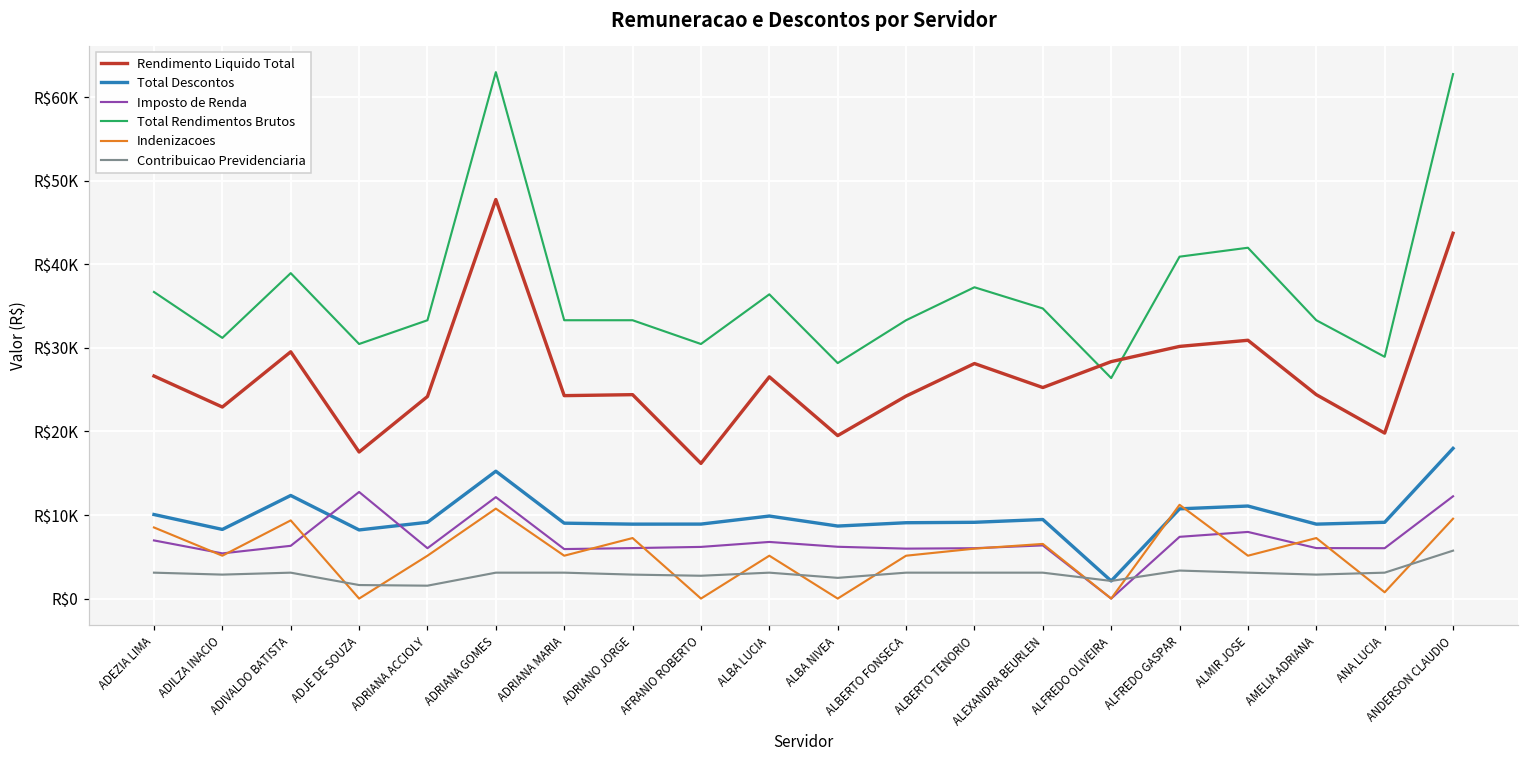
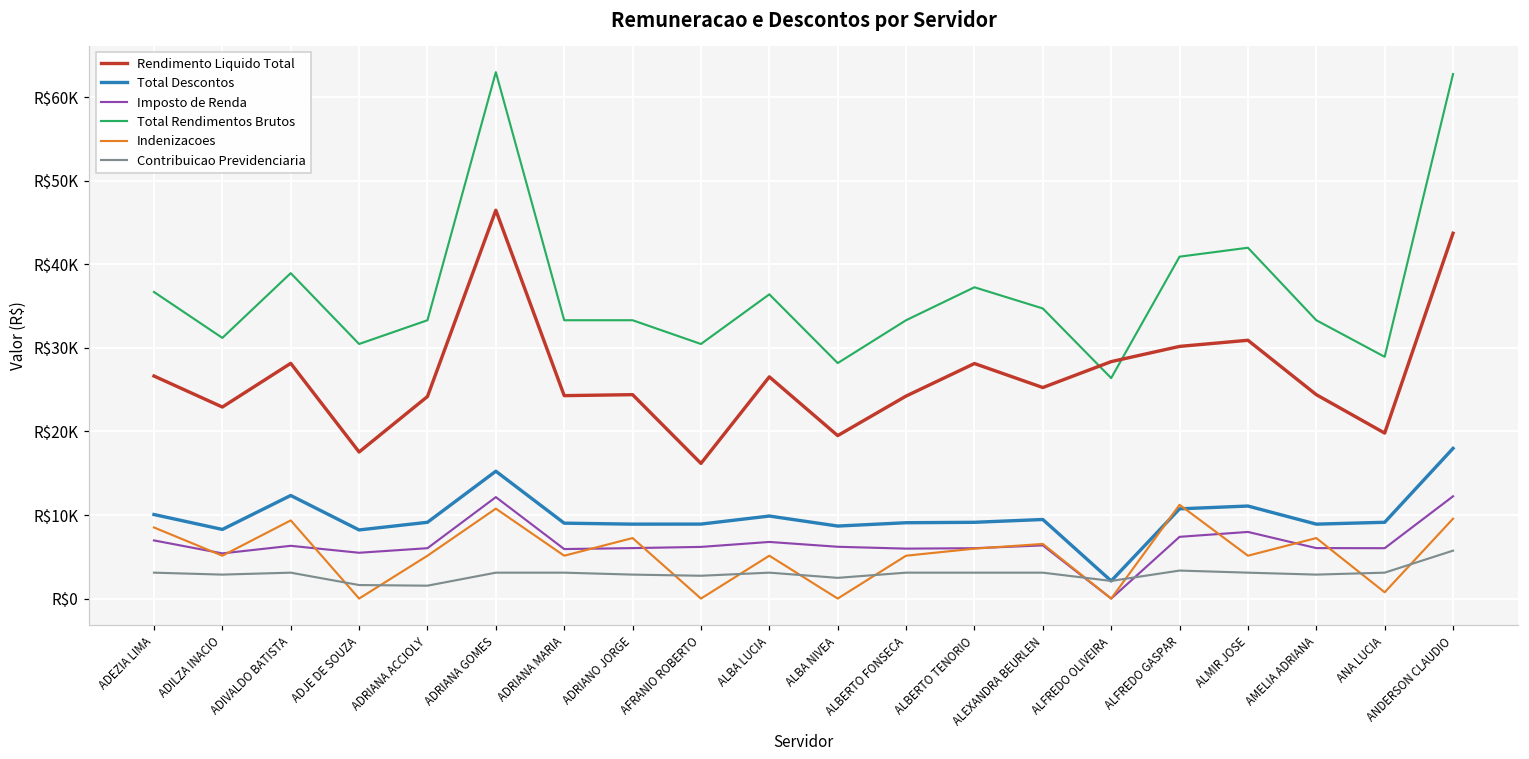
Rendimento Liquido Total, ADIVALDO BATISTA: R$30000 -> R$28000
Imposto de Renda, ADJE DE SOUZA: R$13000 -> R$5000
Rendimento Liquido Total, ADRIANA GOMES: R$48000 -> R$46000
